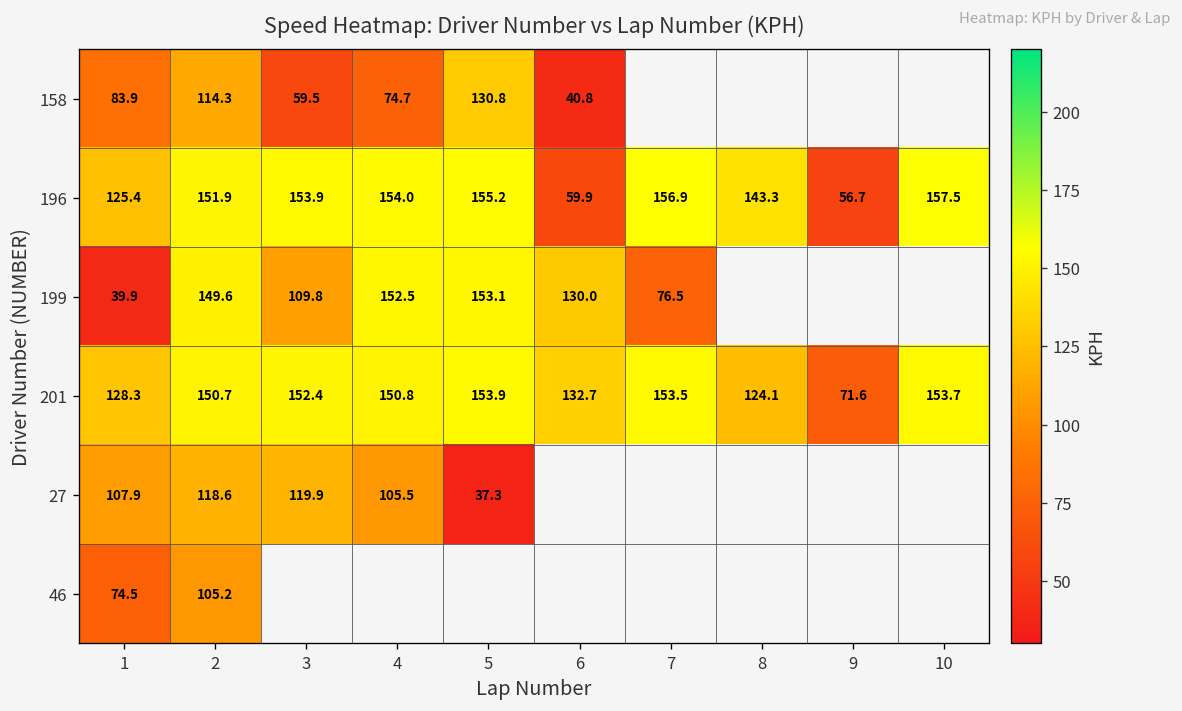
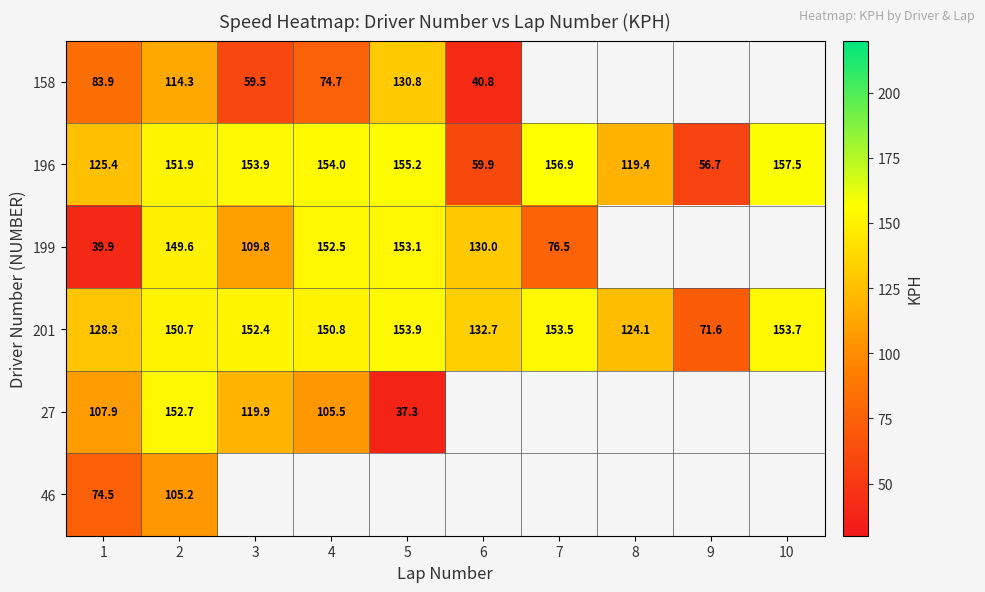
196, 8: 143.3 -> 119.4
27, 2: 118.6 -> 152.7
